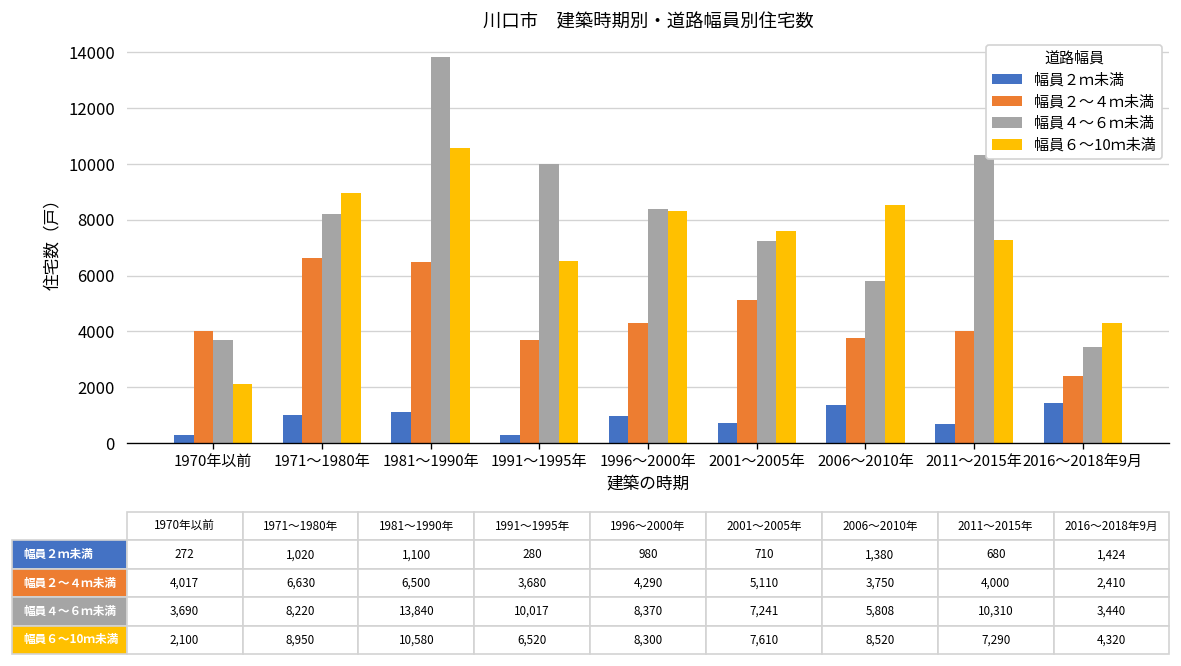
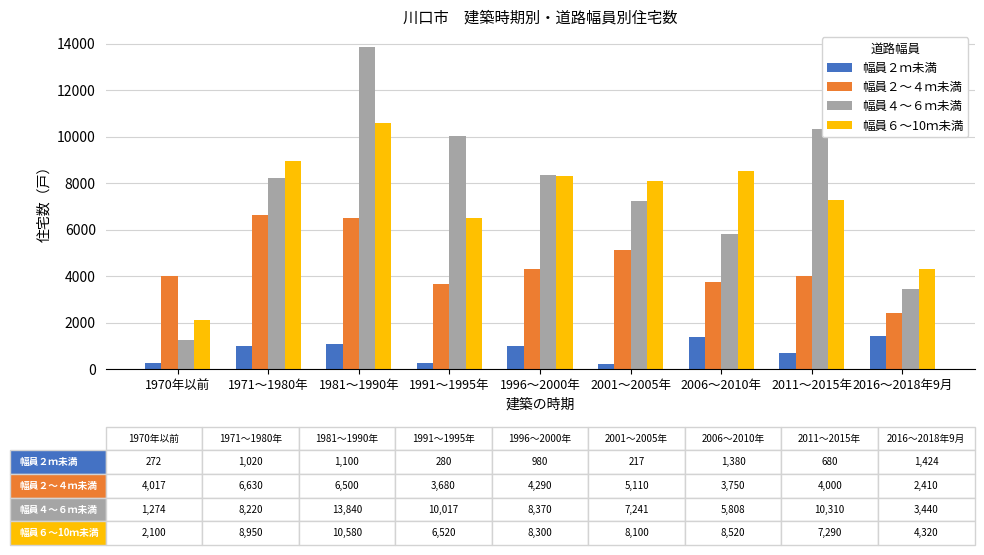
幅員４～６ｍ未満, 1970年以前: 3,690 -> 1,274
幅員２ｍ未満, 2001～2005年: 710 -> 217
幅員６～10ｍ未満, 2001～2005年: 7,610 -> 8,100
